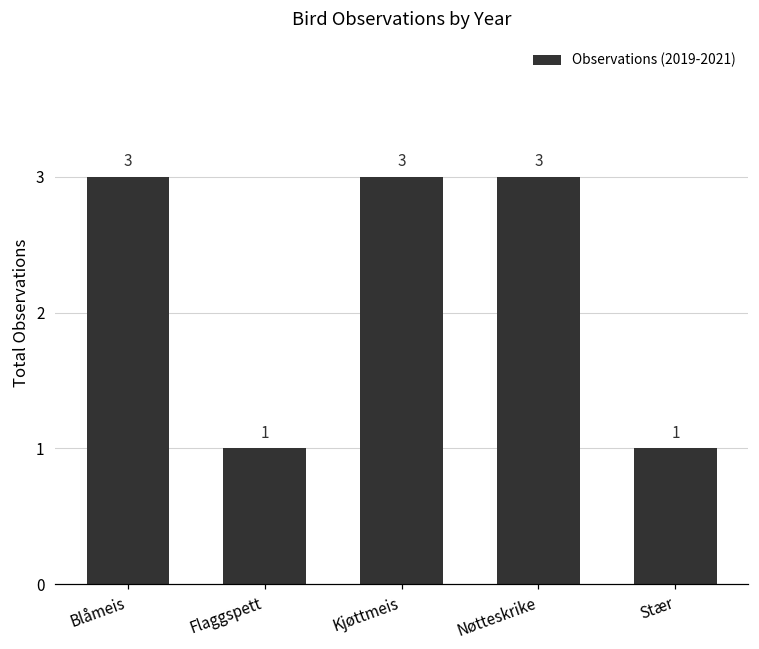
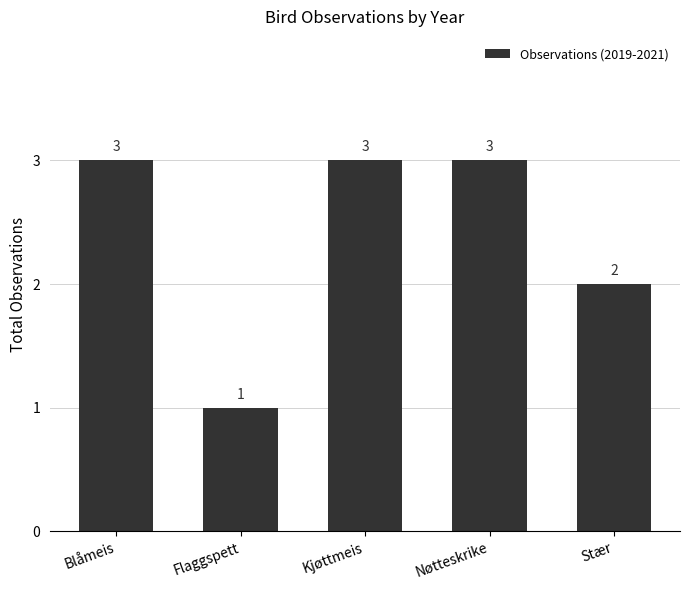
Stær: 1 -> 2
